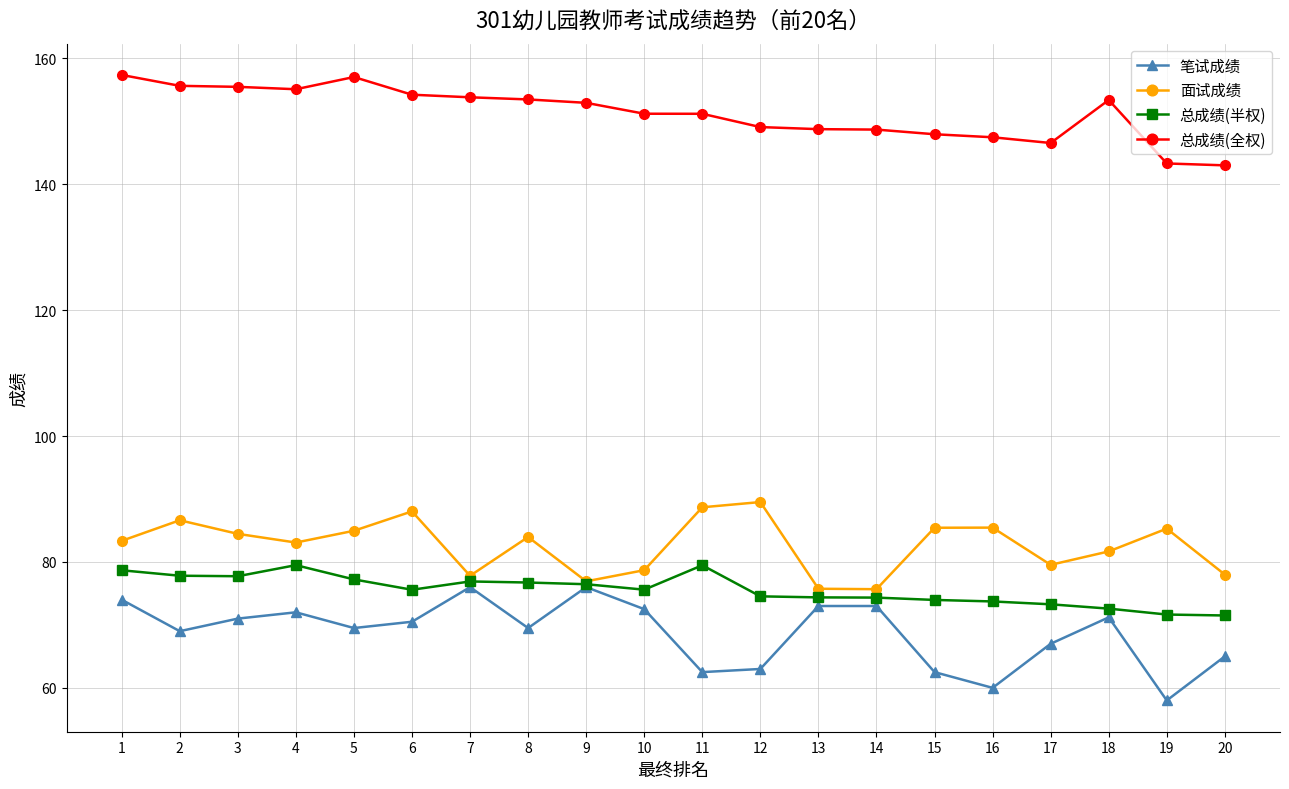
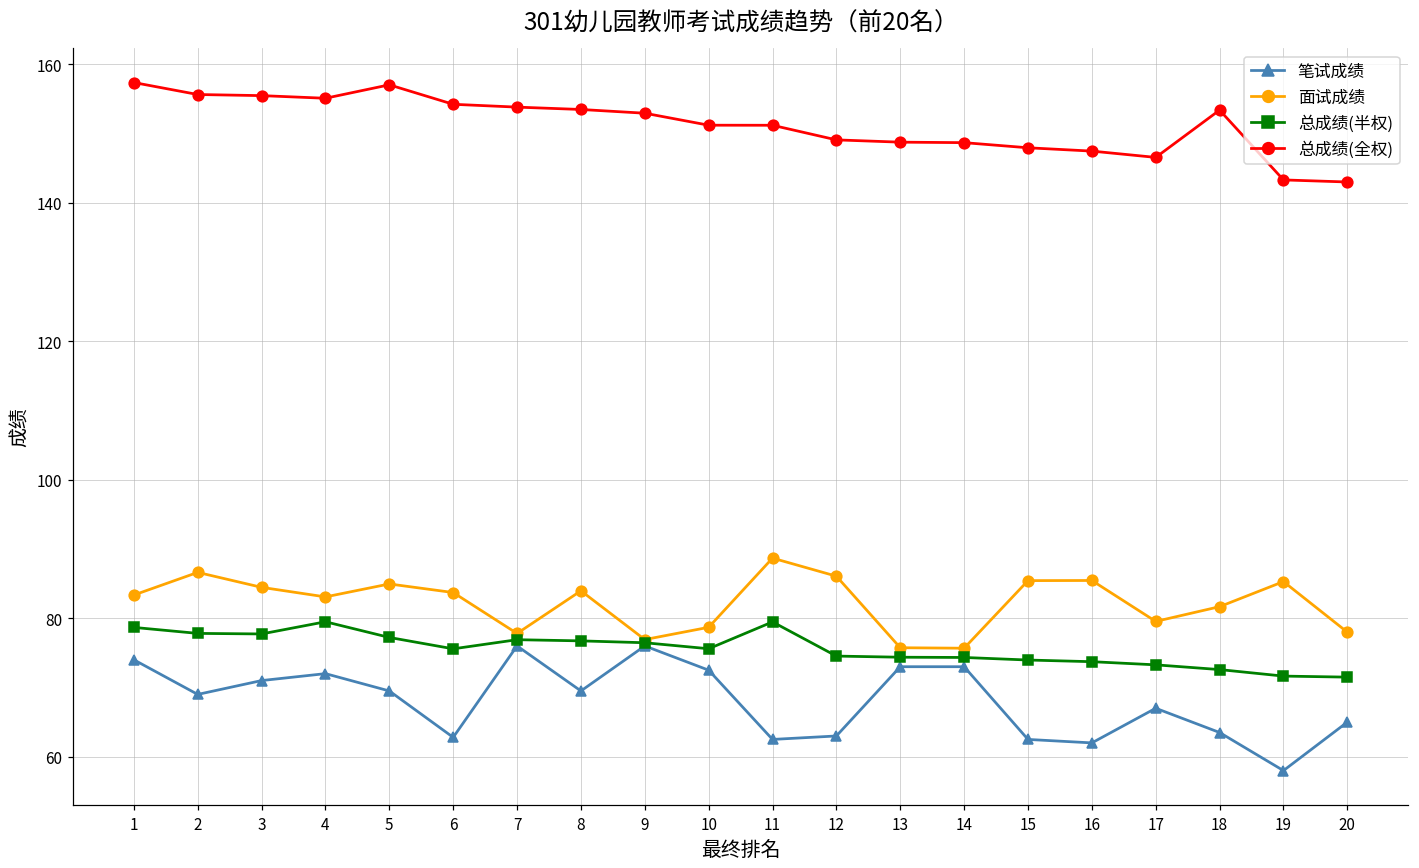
笔试成绩, 6: 71 -> 63
面试成绩, 6: 88 -> 84
面试成绩, 12: 90 -> 86
笔试成绩, 16: 60 -> 62
笔试成绩, 18: 71 -> 64
